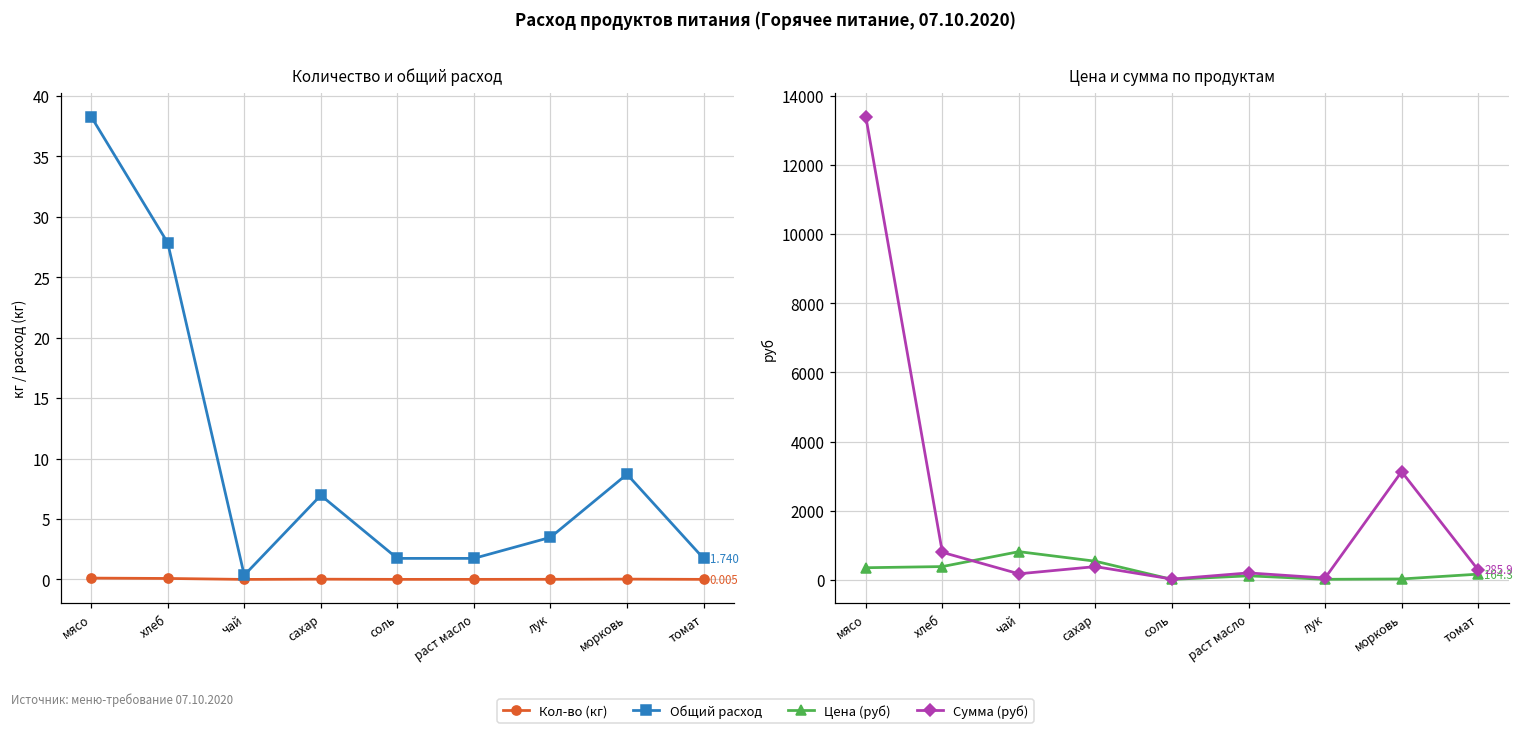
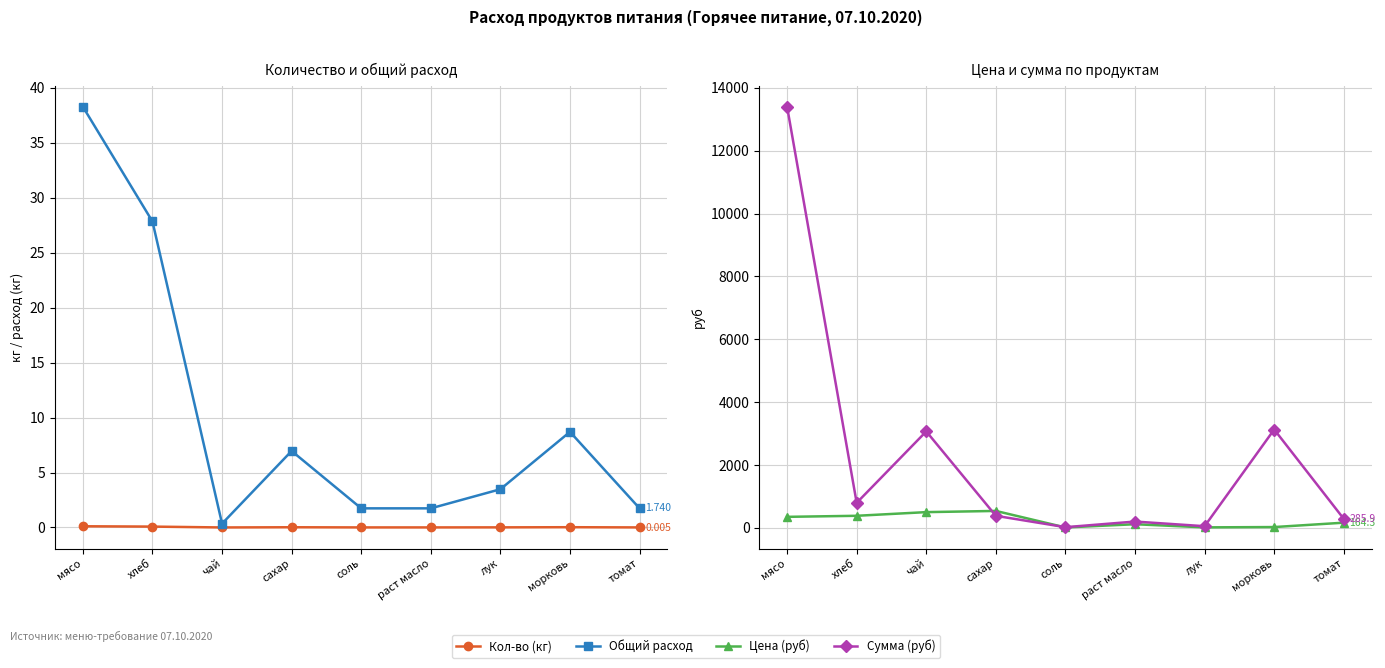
Цена и сумма по продуктам, Цена (руб), чай: 800 -> 500
Цена и сумма по продуктам, Сумма (руб), чай: 200 -> 3100
